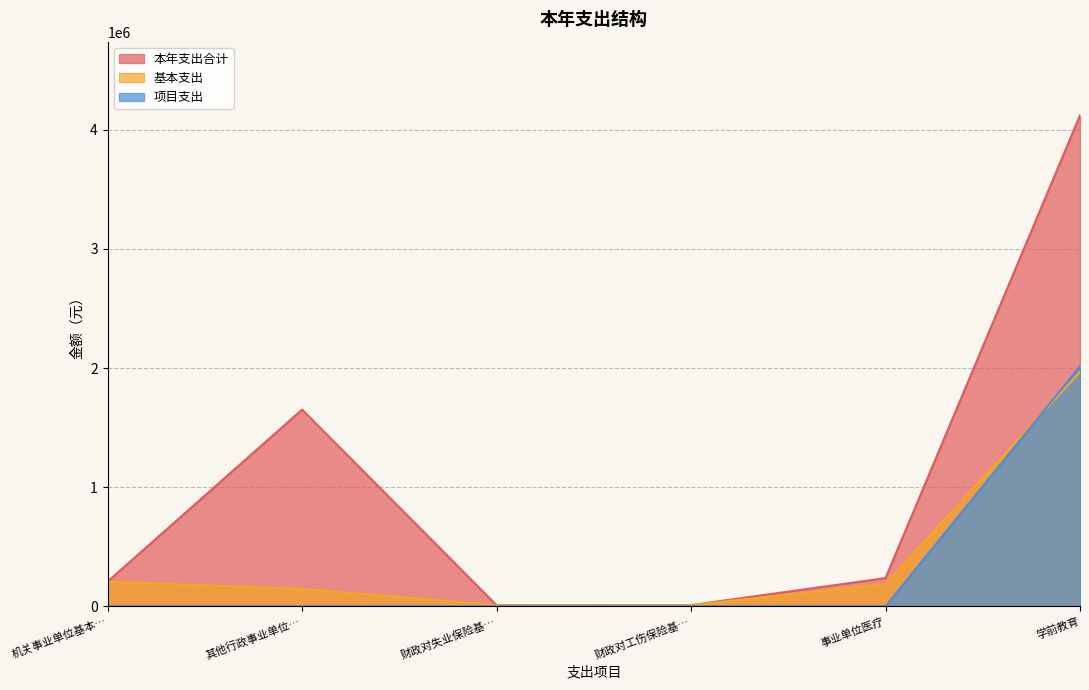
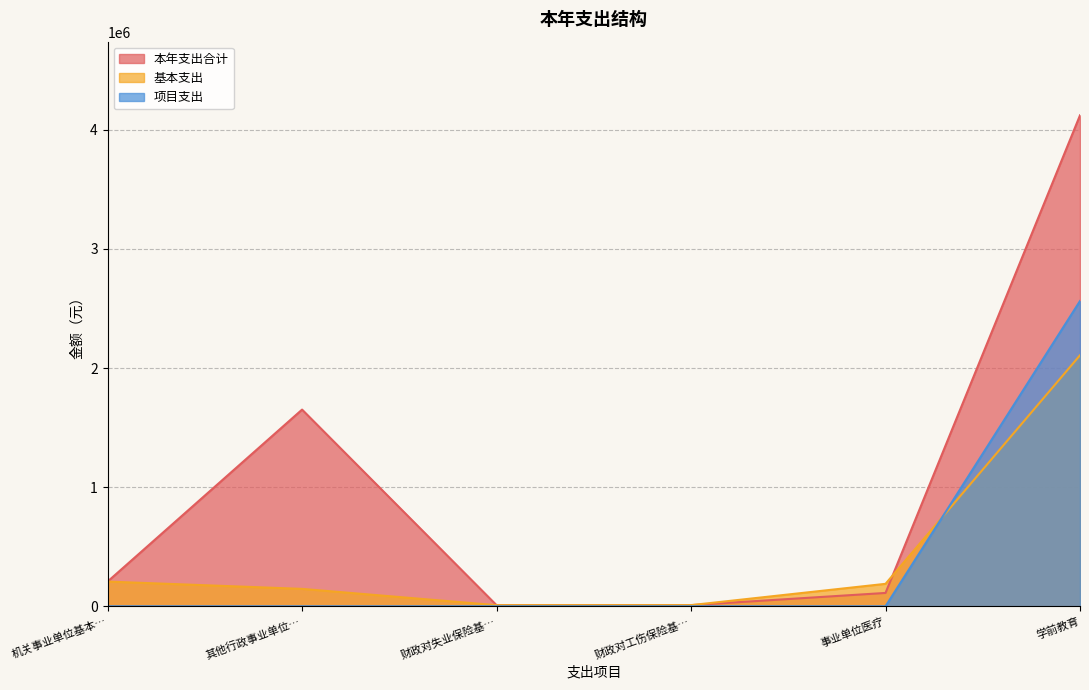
本年支出合计, 事业单位医疗: 240000 -> 110000
基本支出, 学前教育: 1970000 -> 2110000
项目支出, 学前教育: 2010000 -> 2560000
